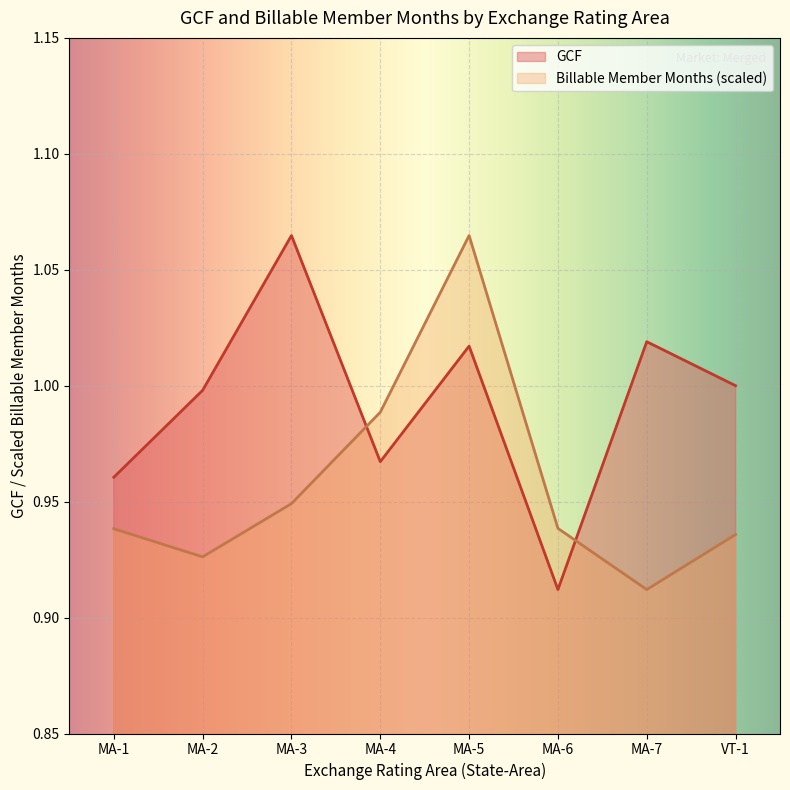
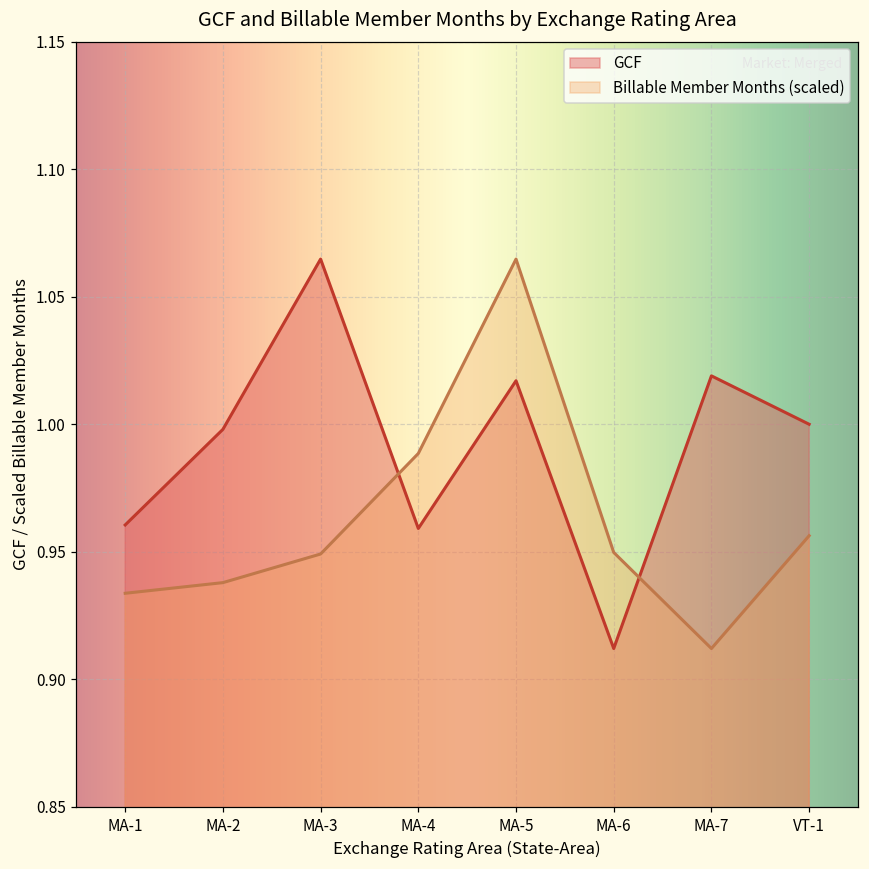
Billable Member Months (scaled), MA-1: 0.938 -> 0.934
Billable Member Months (scaled), MA-2: 0.926 -> 0.938
GCF, MA-4: 0.967 -> 0.959
Billable Member Months (scaled), MA-6: 0.938 -> 0.950
Billable Member Months (scaled), VT-1: 0.936 -> 0.956
